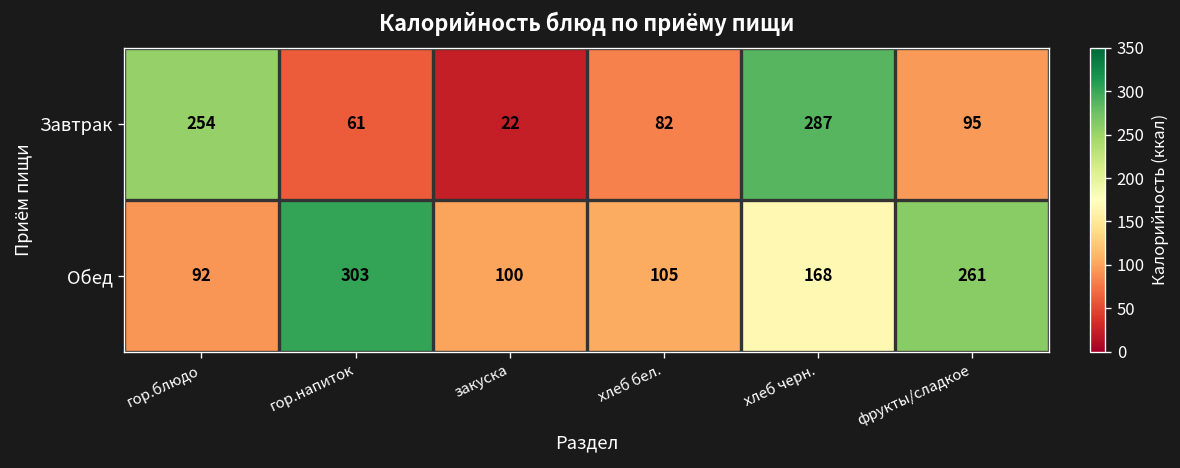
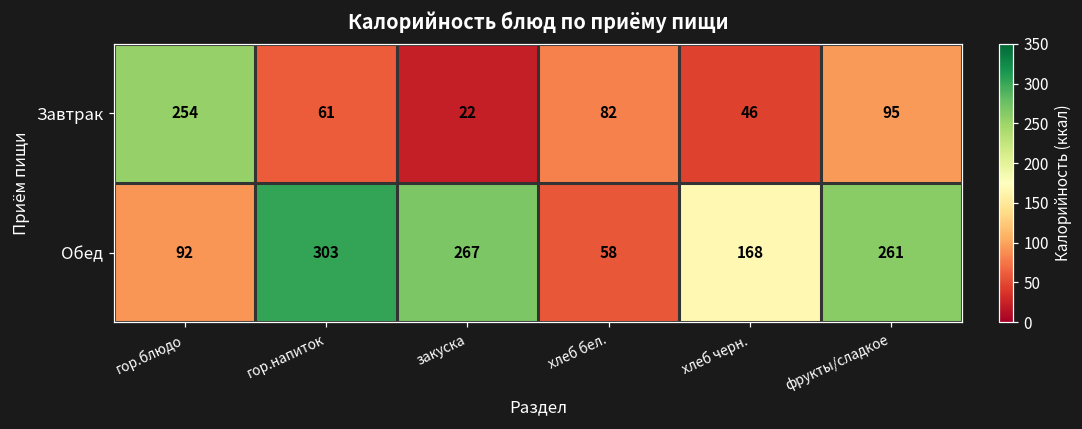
Завтрак, хлеб черн.: 287 -> 46
Обед, закуска: 100 -> 267
Обед, хлеб бел.: 105 -> 58
